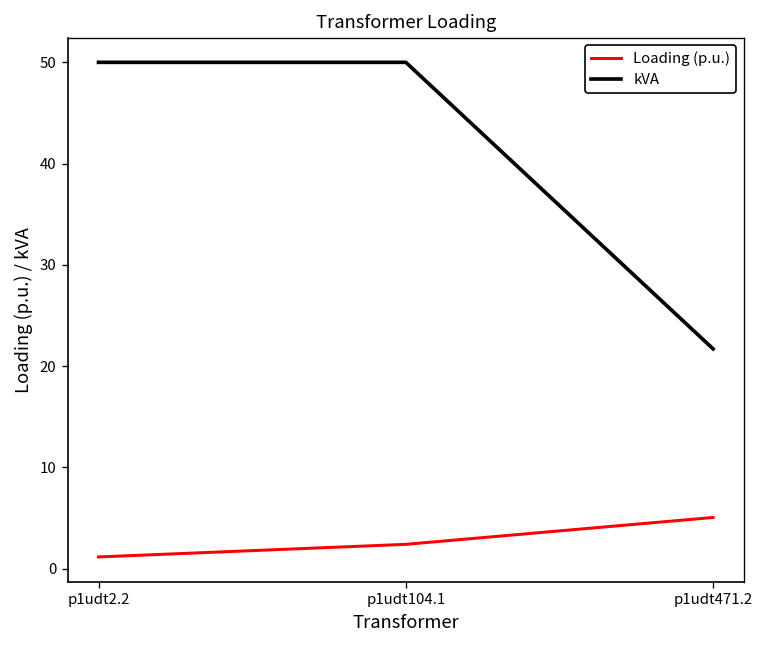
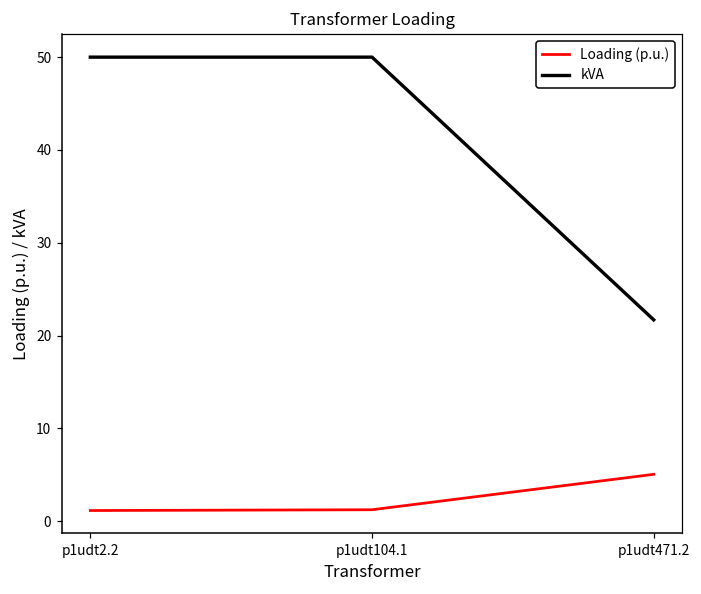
Loading (p.u.), p1udt104.1: 2 -> 1
